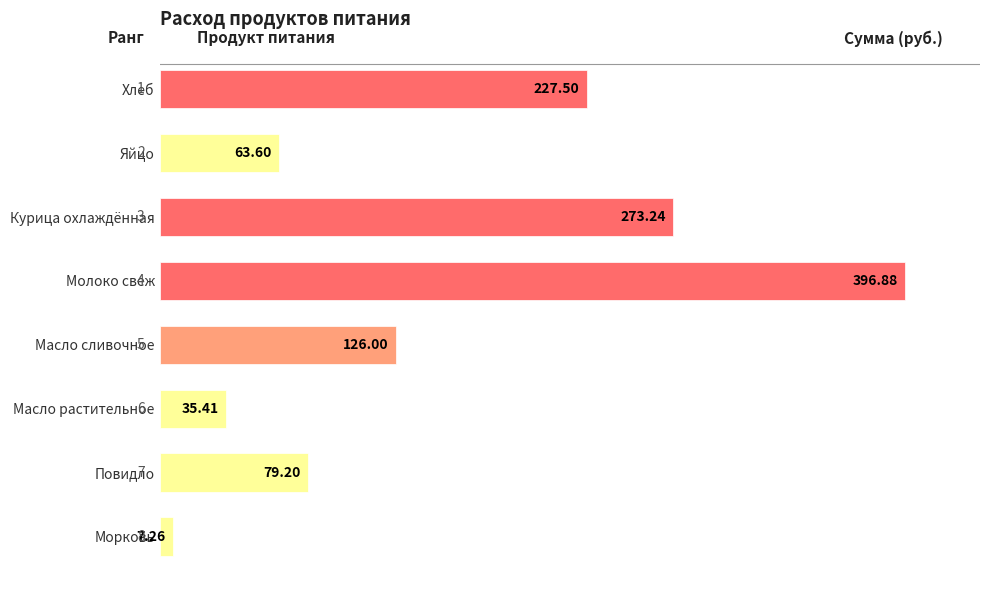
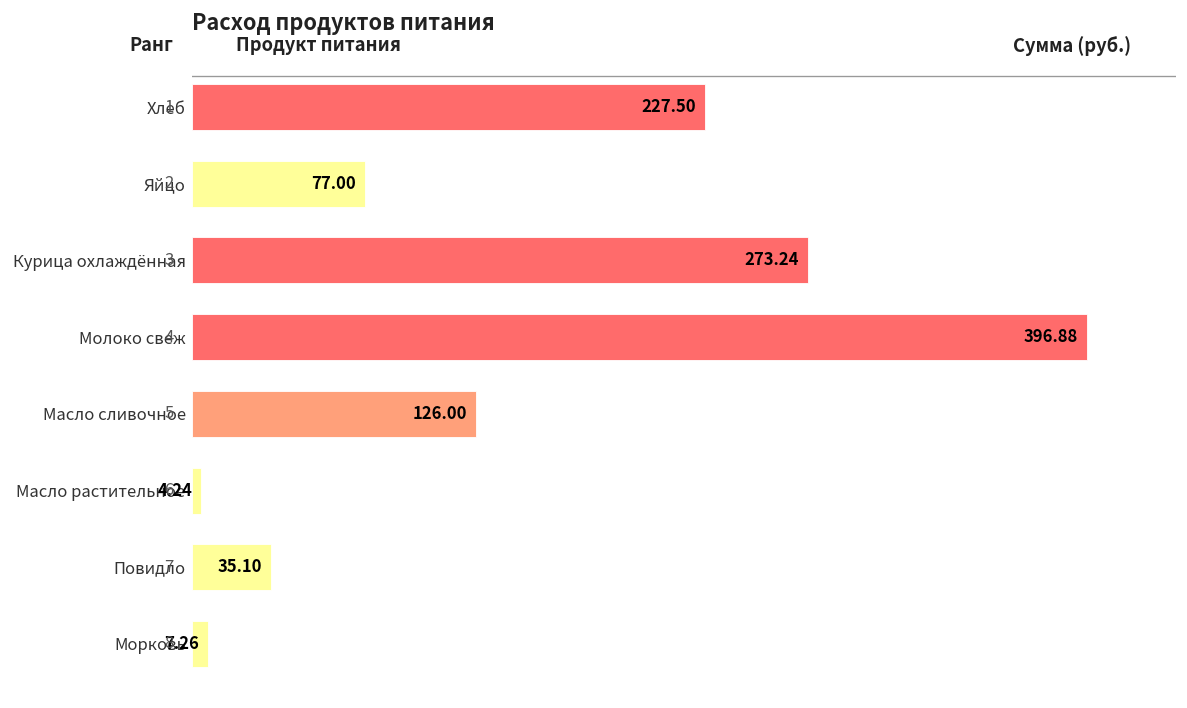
Яйцо: 63.60 -> 77.00
Масло растительное: 35.41 -> 4.24
Повидло: 79.20 -> 35.10
